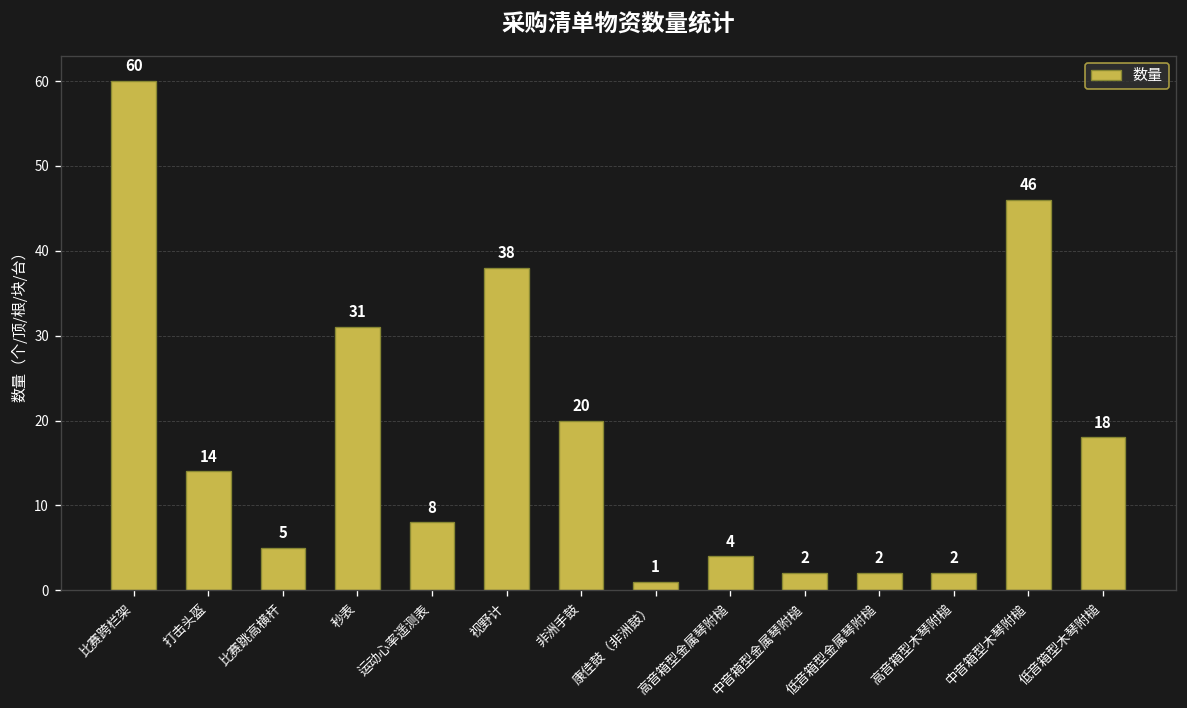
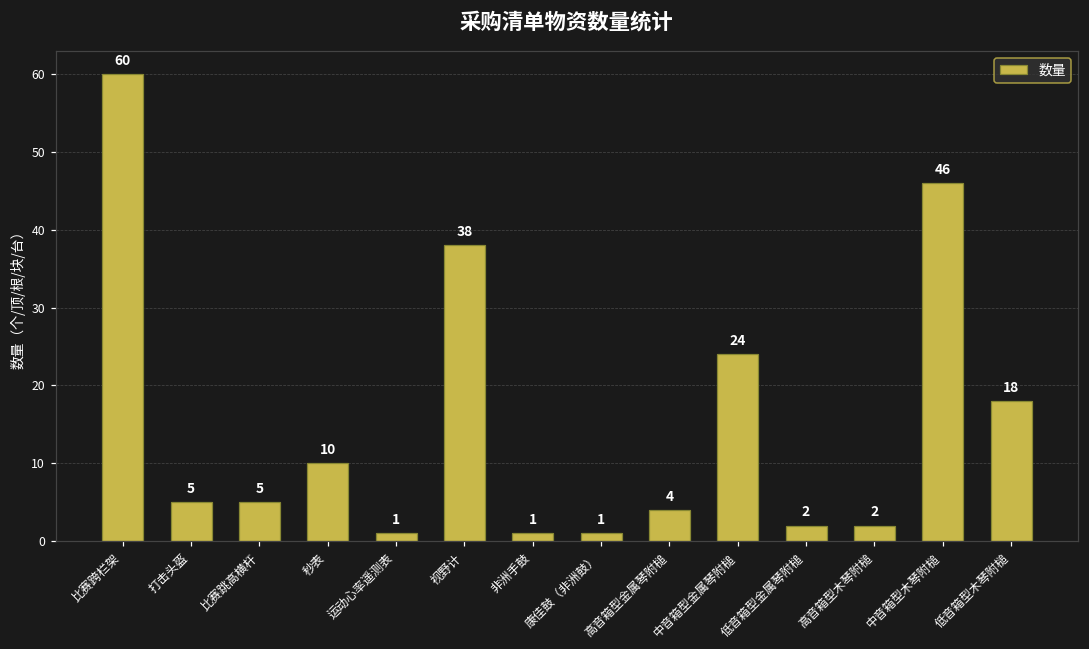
打击头盔: 14 -> 5
秒表: 31 -> 10
运动心率遥测表: 8 -> 1
非洲手鼓: 20 -> 1
中音箱型金属琴附槌: 2 -> 24
